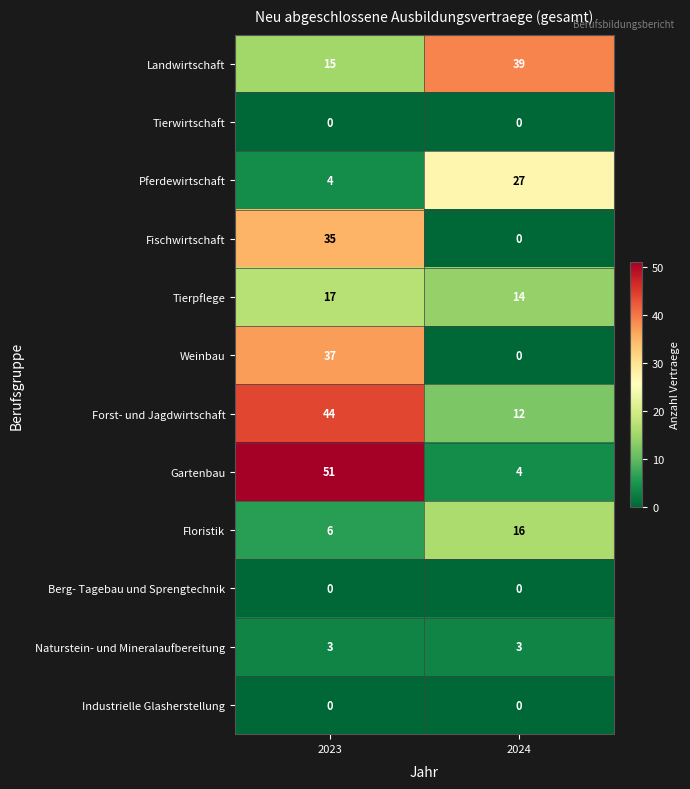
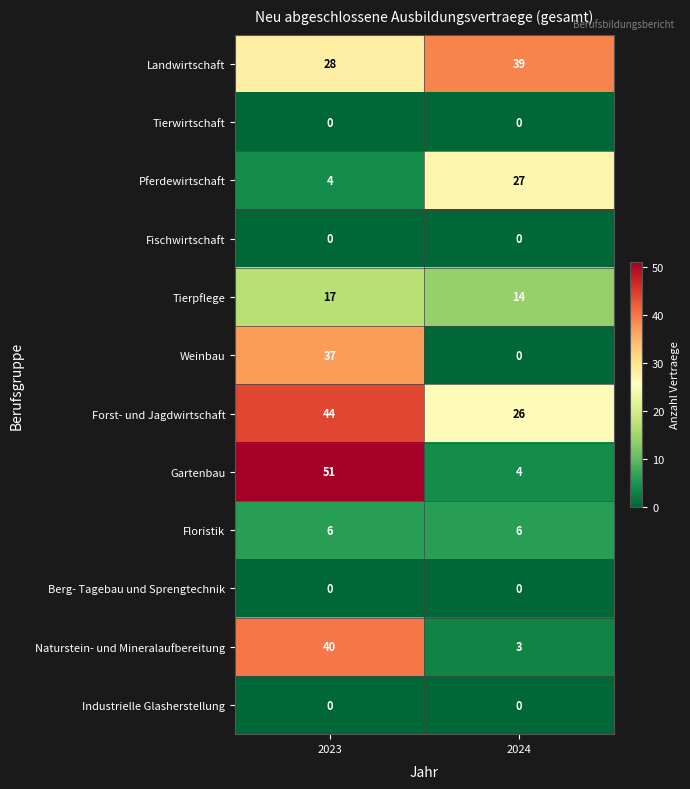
Landwirtschaft, 2023: 15 -> 28
Fischwirtschaft, 2023: 35 -> 0
Forst- und Jagdwirtschaft, 2024: 12 -> 26
Floristik, 2024: 16 -> 6
Naturstein- und Mineralaufbereitung, 2023: 3 -> 40
